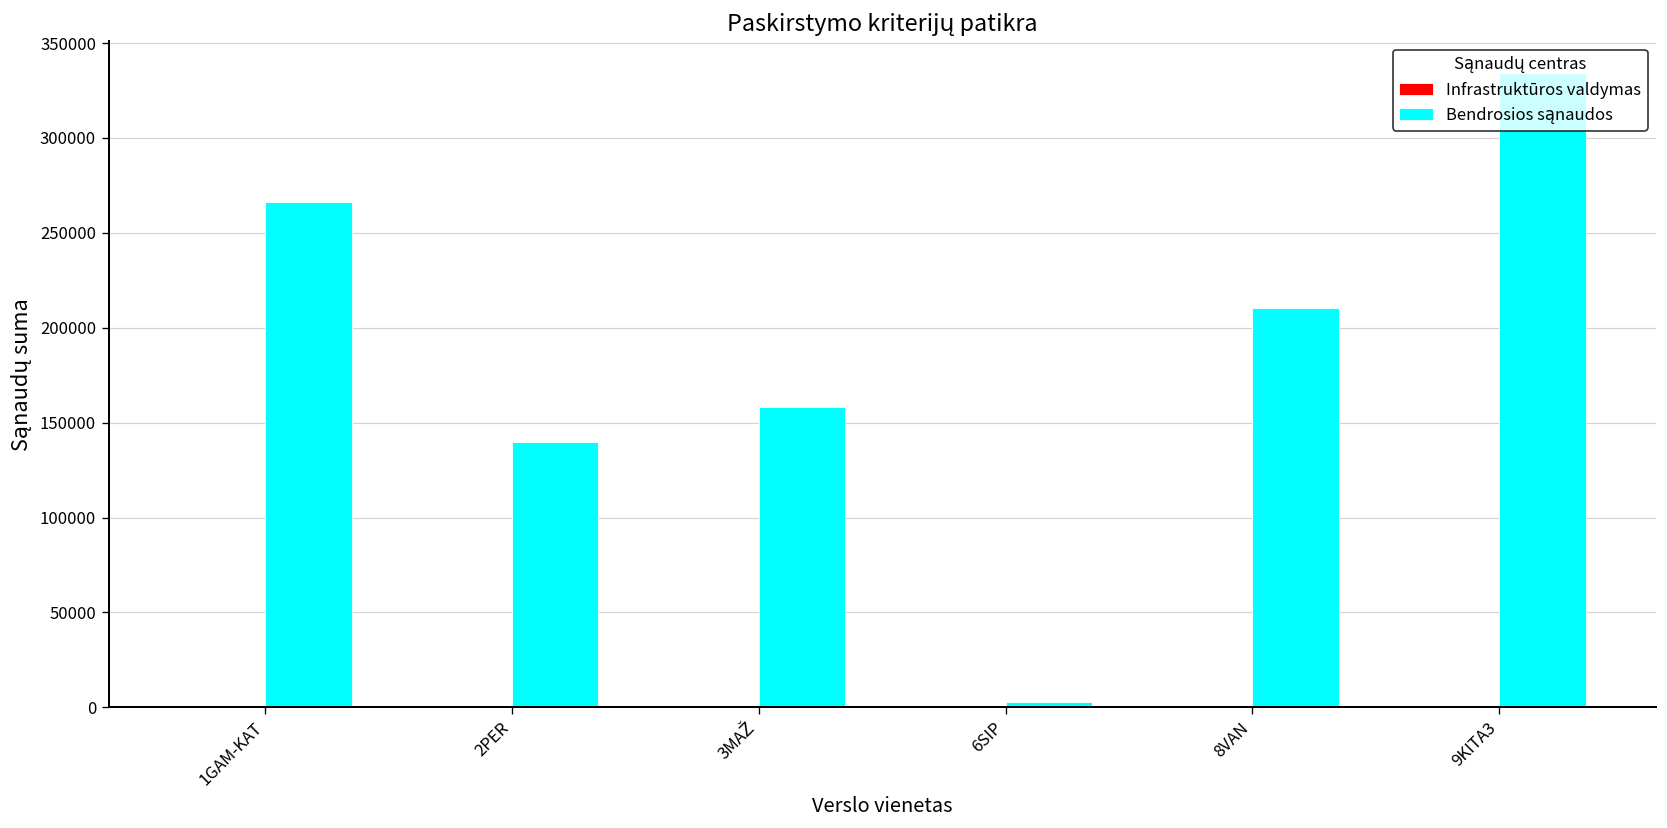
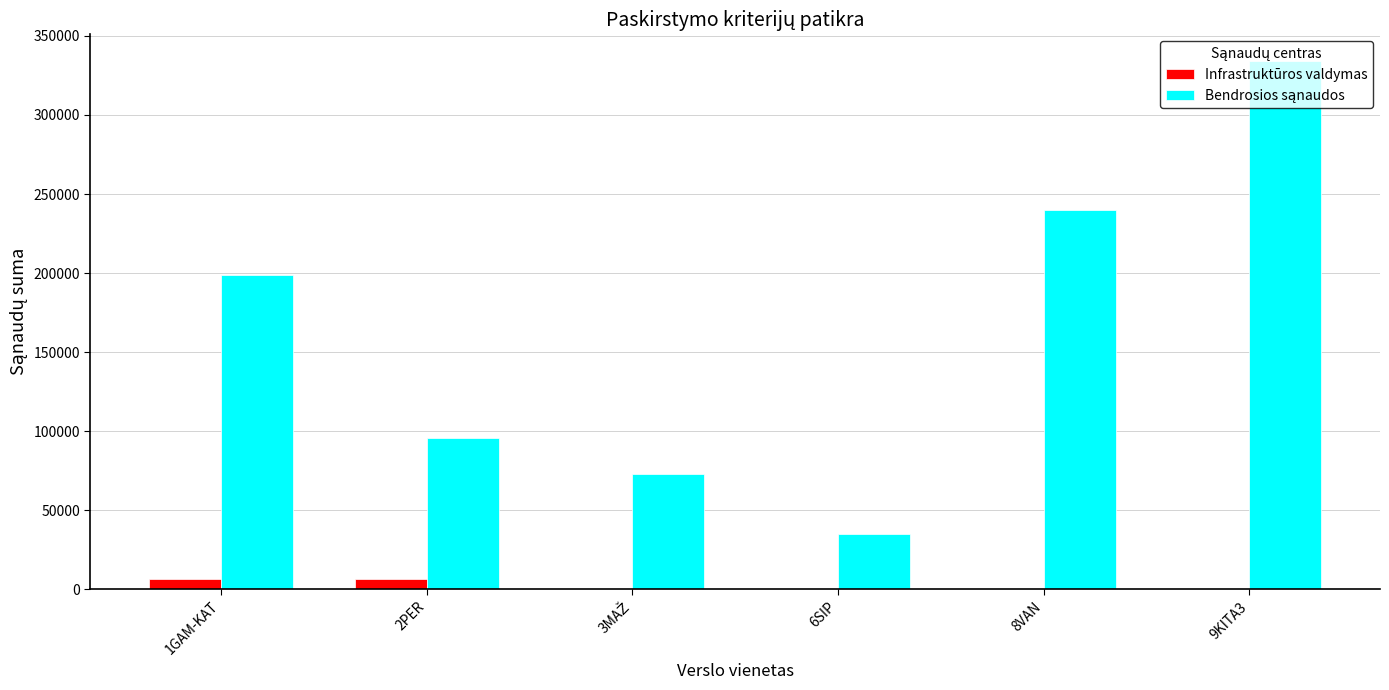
Infrastruktūros valdymas, 1GAM-KAT: 0 -> 6000
Bendrosios sąnaudos, 1GAM-KAT: 266000 -> 199000
Infrastruktūros valdymas, 2PER: 0 -> 7000
Bendrosios sąnaudos, 2PER: 140000 -> 96000
Bendrosios sąnaudos, 3MAŽ: 158000 -> 73000
Bendrosios sąnaudos, 6SIP: 3000 -> 35000
Bendrosios sąnaudos, 8VAN: 210000 -> 240000
